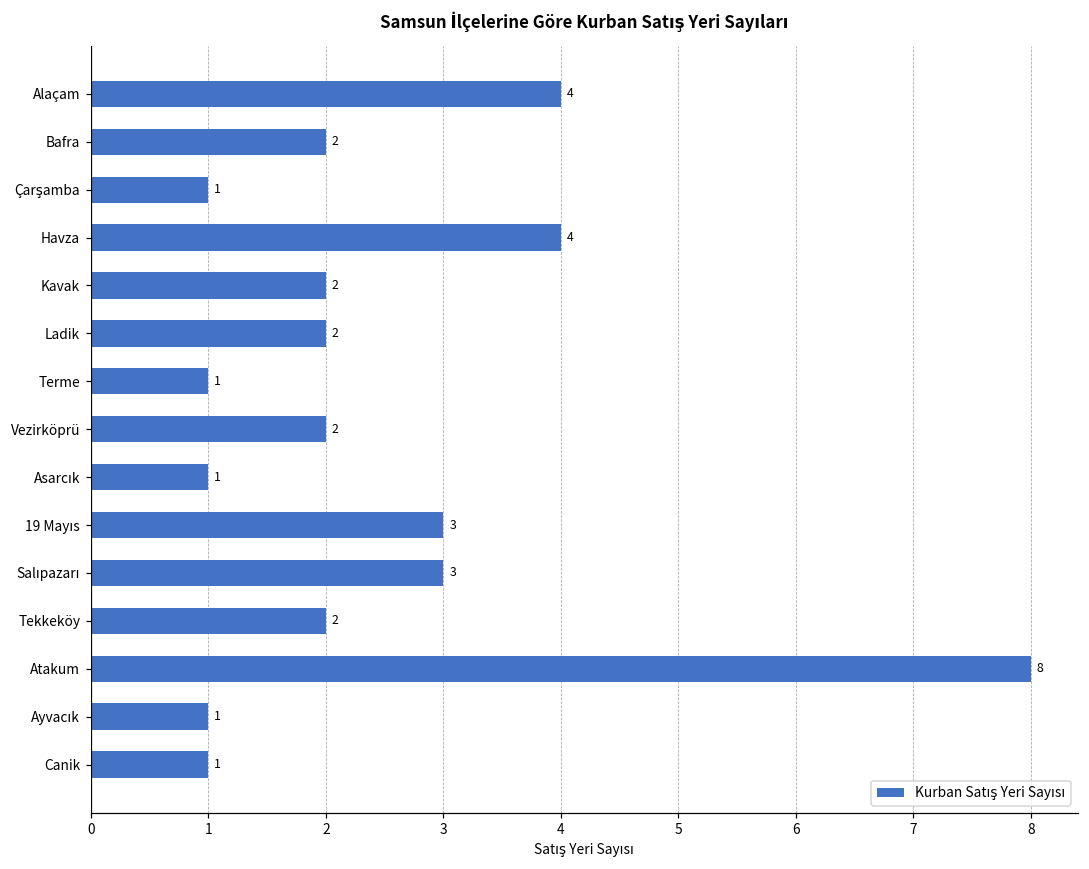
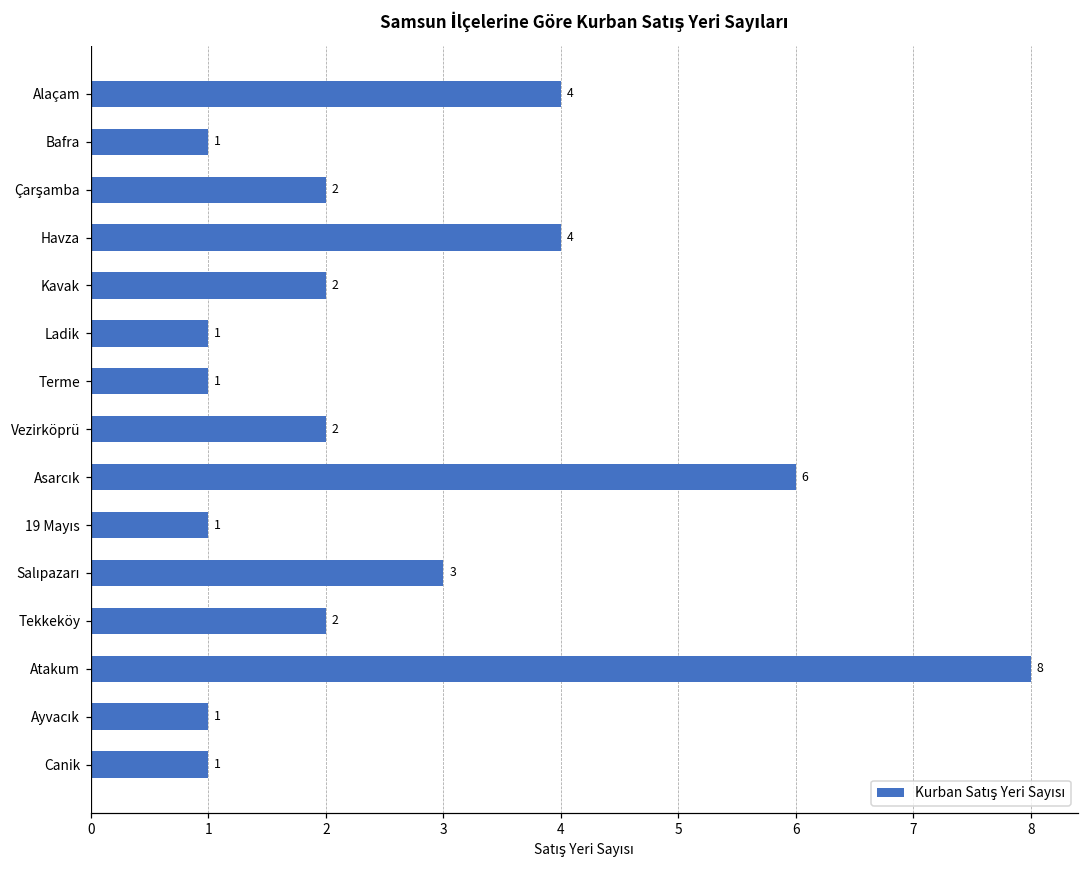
Bafra: 2 -> 1
Çarşamba: 1 -> 2
Ladik: 2 -> 1
Asarcık: 1 -> 6
19 Mayıs: 3 -> 1
